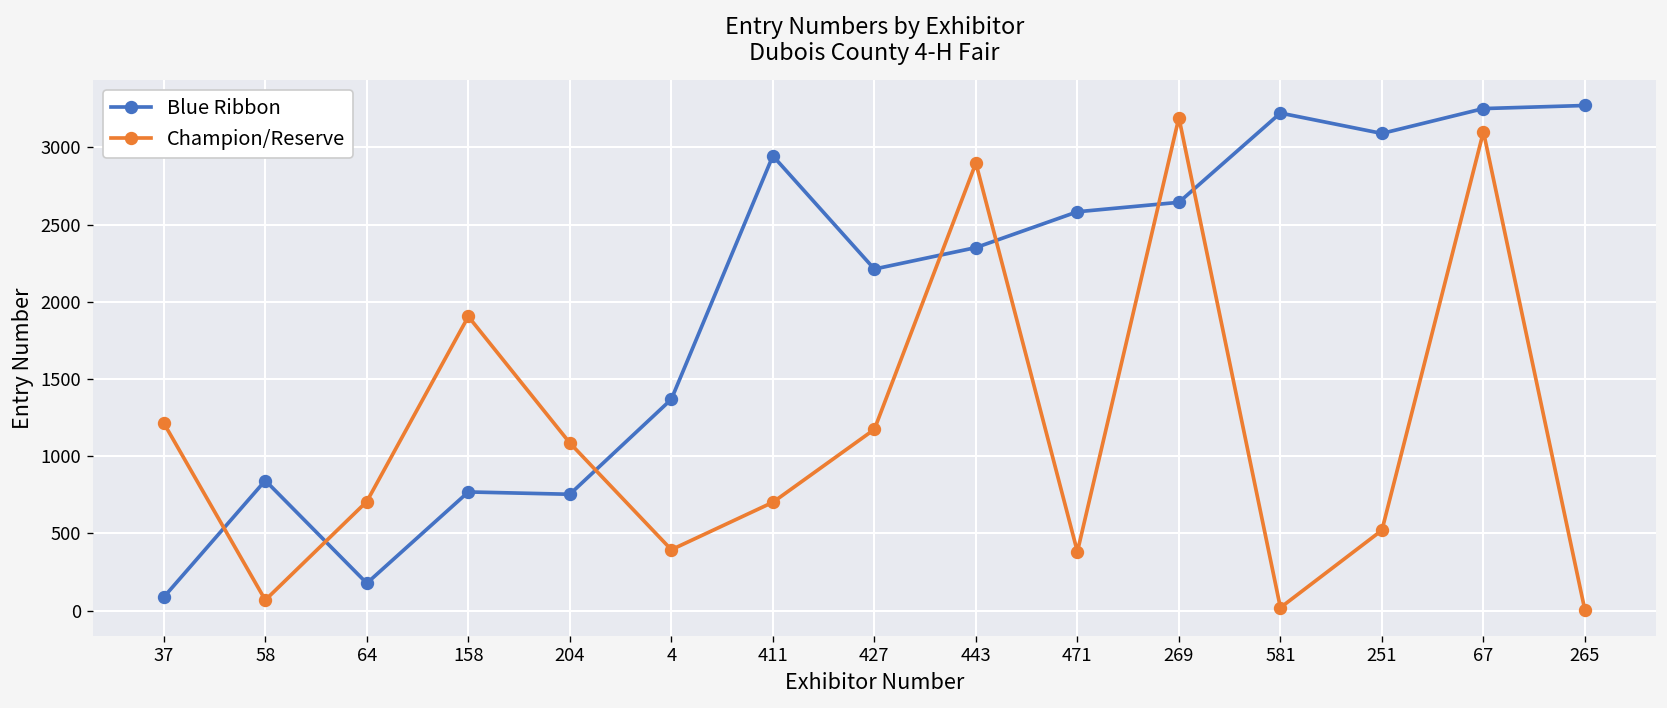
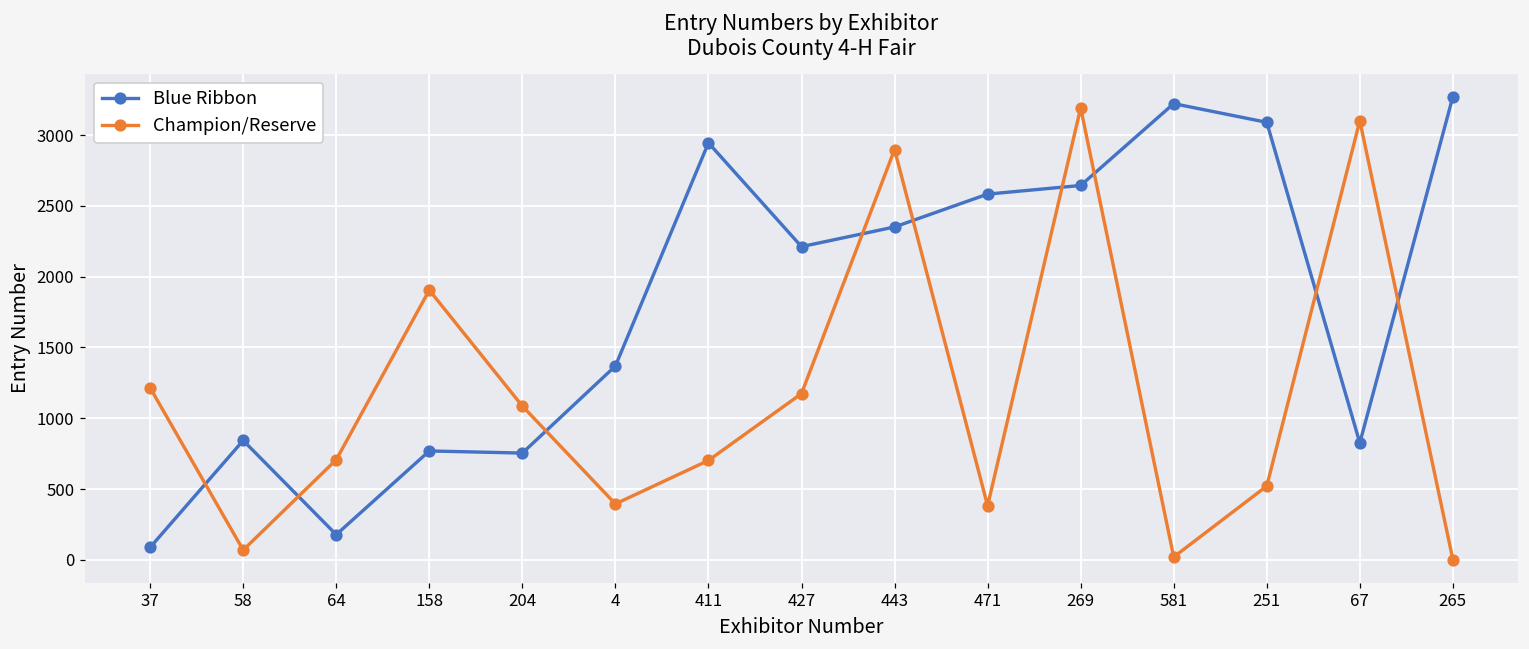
Blue Ribbon, 67: 3250 -> 830
